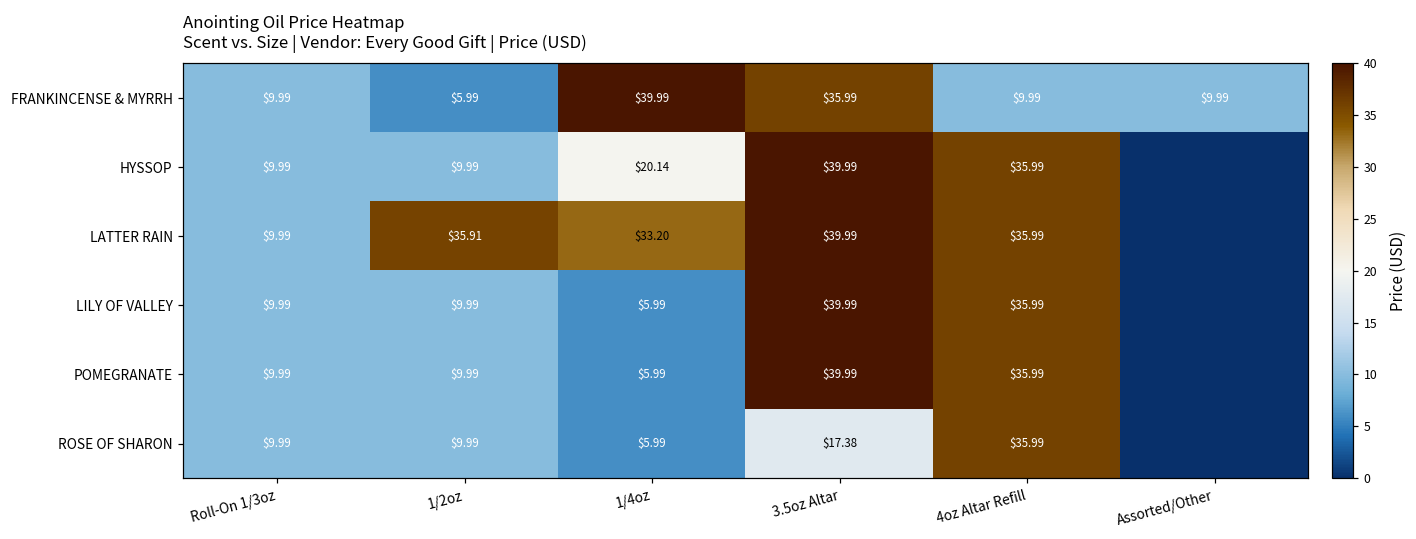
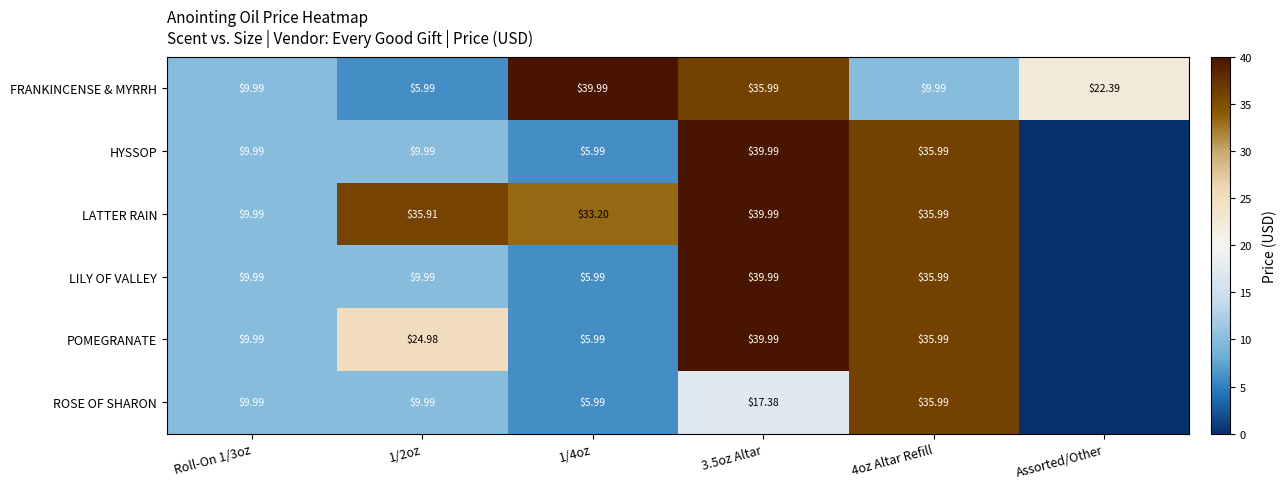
FRANKINCENSE & MYRRH, Assorted/Other: $9.99 -> $22.39
HYSSOP, 1/4oz: $20.14 -> $5.99
POMEGRANATE, 1/2oz: $9.99 -> $24.98
